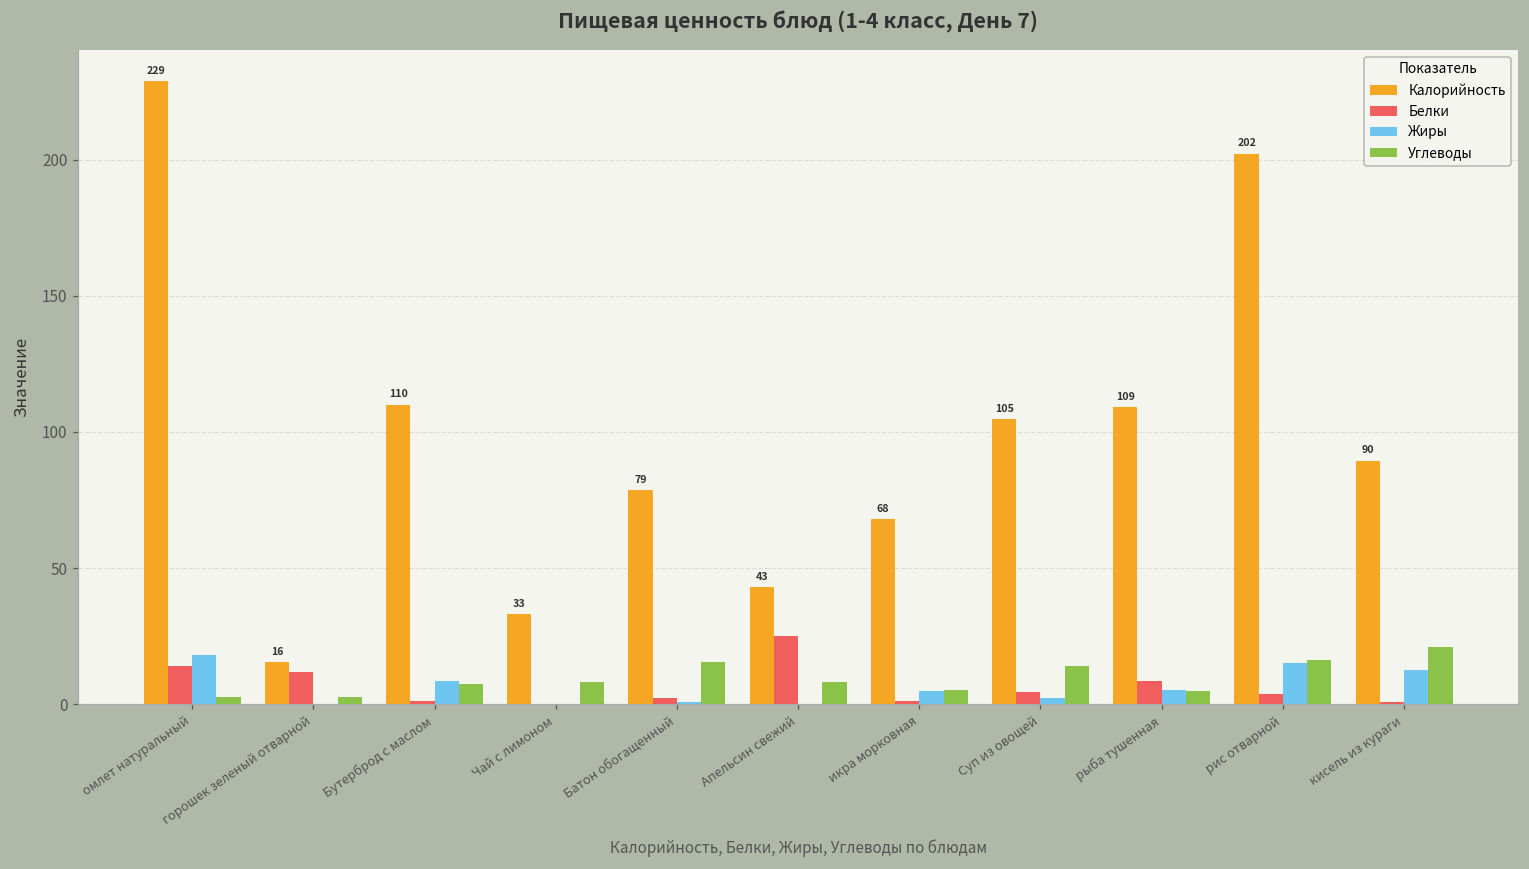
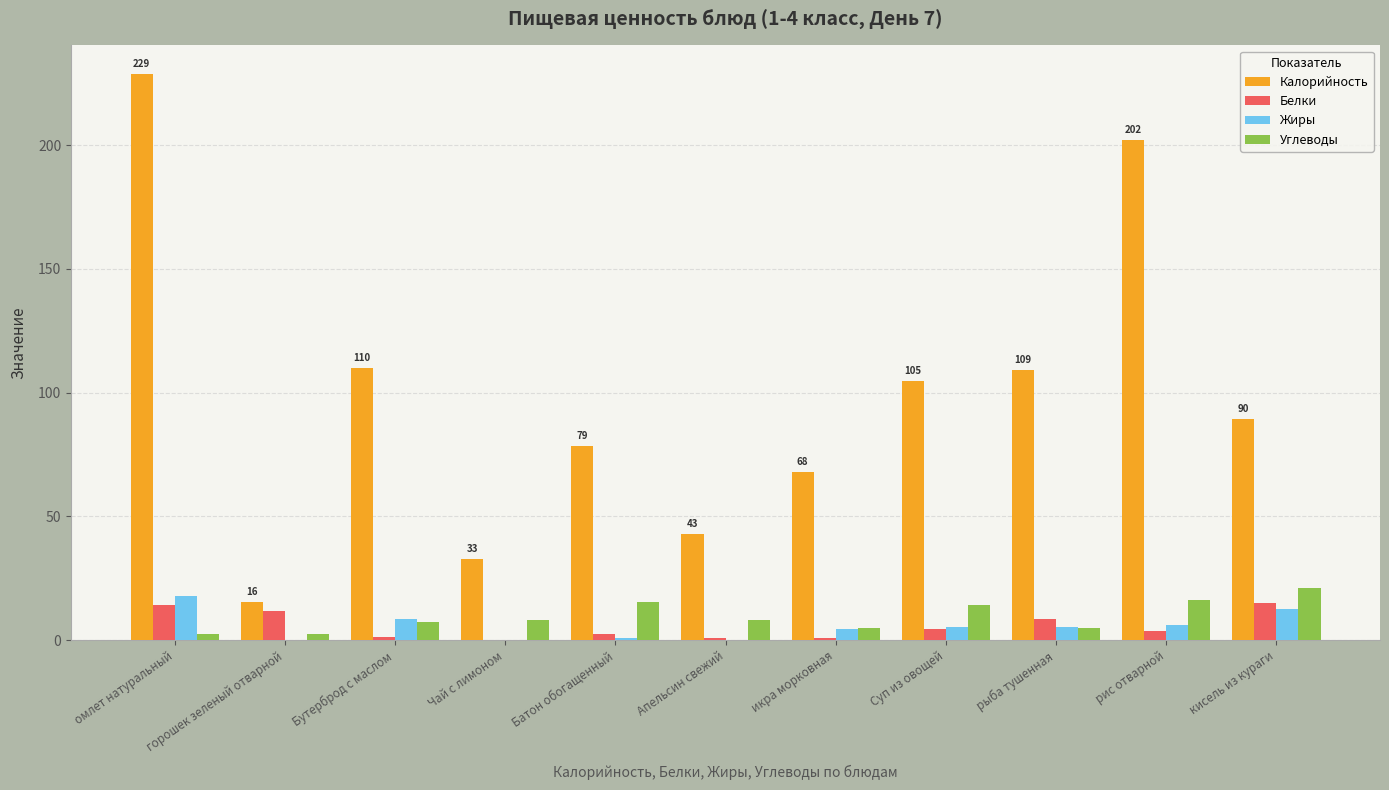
Белки, Апельсин свежий: 25 -> 1
Жиры, Суп из овощей: 2 -> 6
Жиры, рис отварной: 15 -> 6
Белки, кисель из кураги: 1 -> 15
